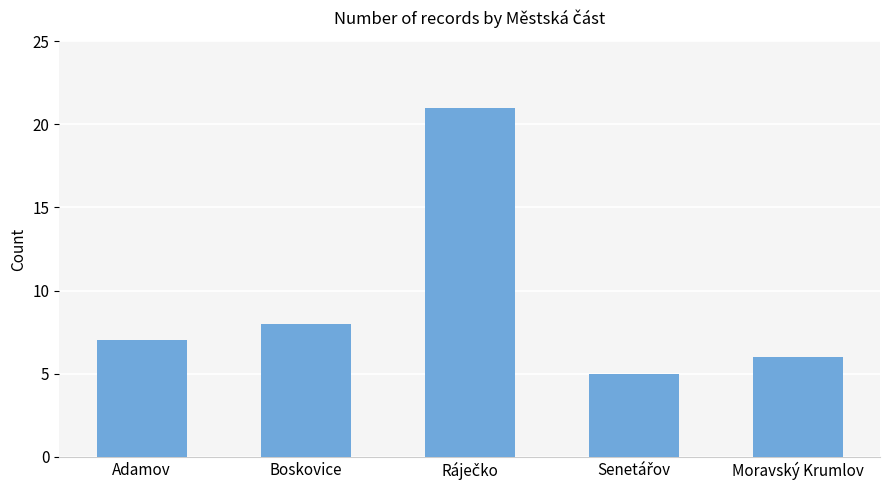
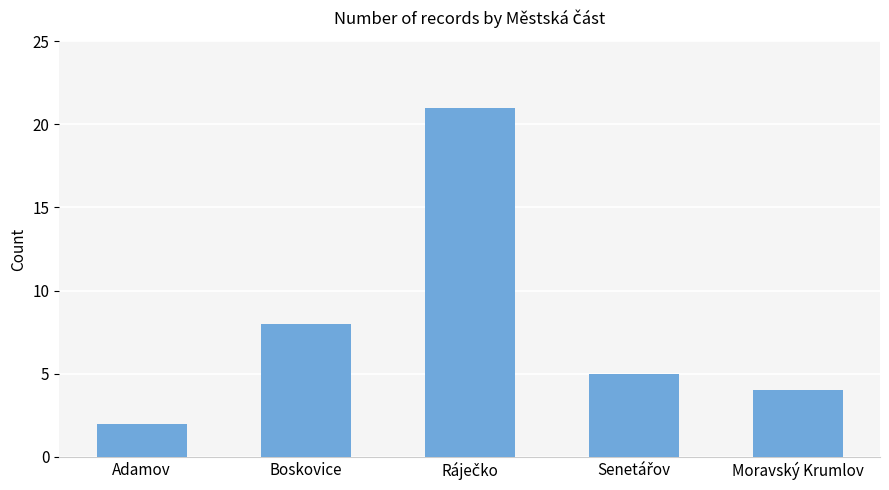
Adamov: 7 -> 2
Moravský Krumlov: 6 -> 4
